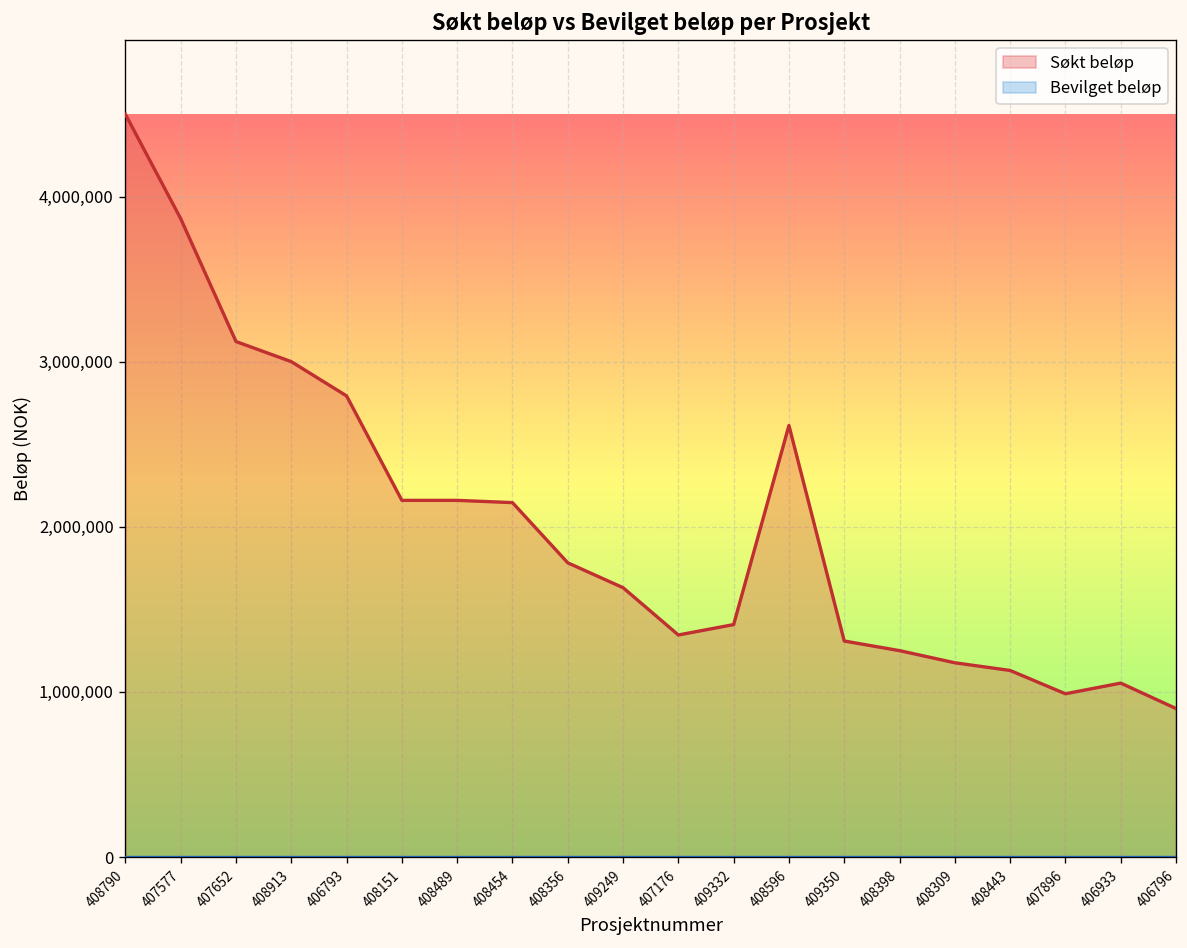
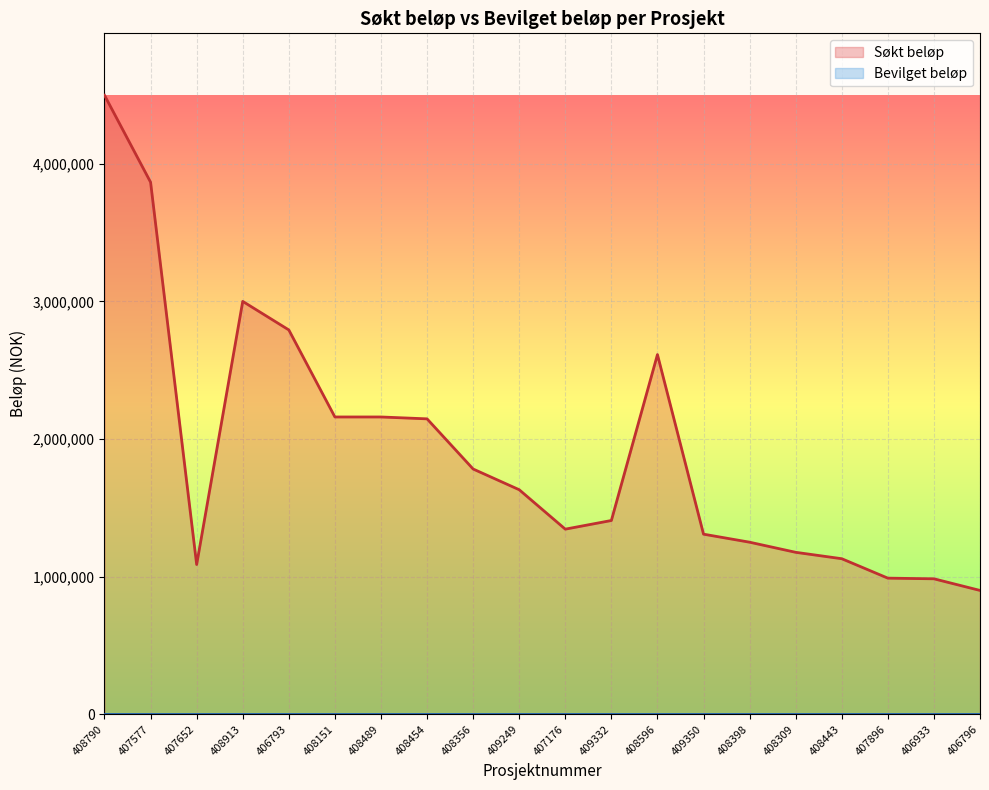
Søkt beløp, 407652: 3,120,000 -> 1,090,000
Søkt beløp, 406933: 1,050,000 -> 980,000
